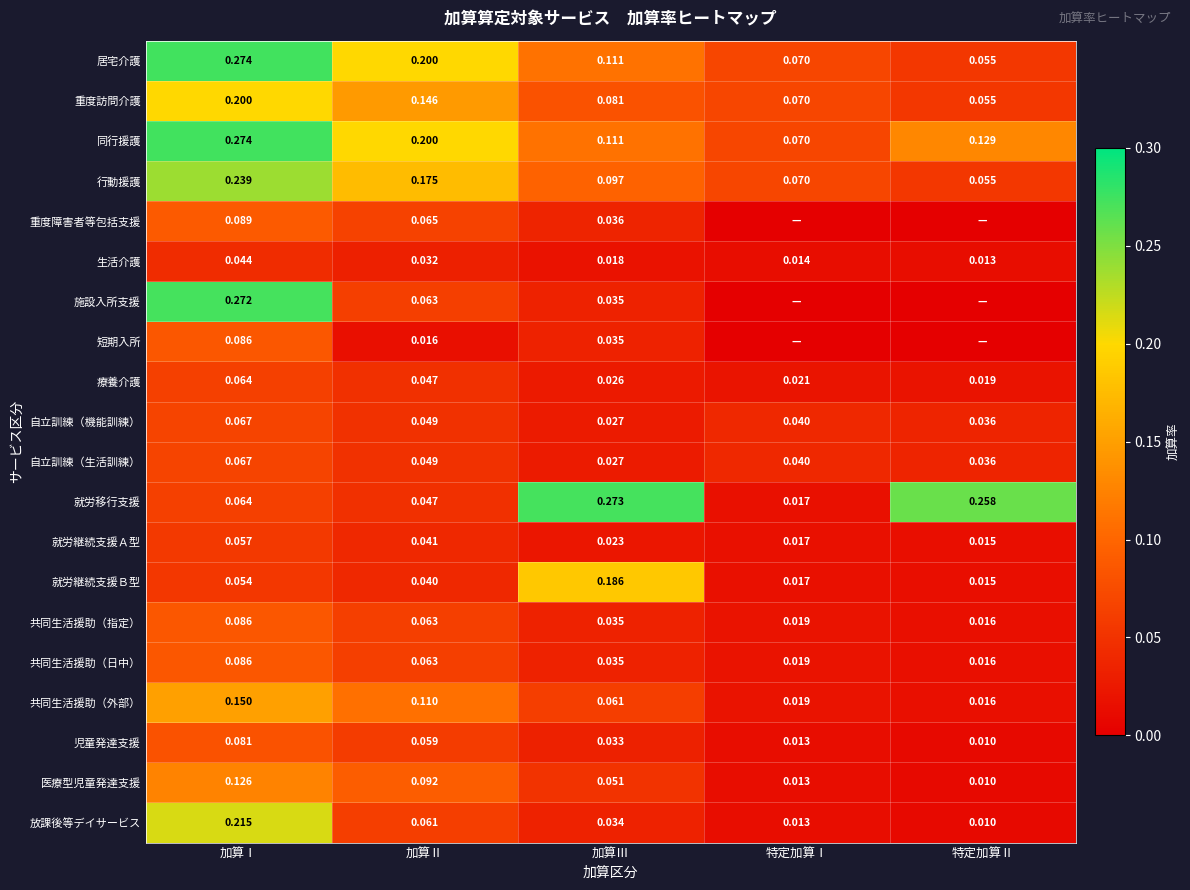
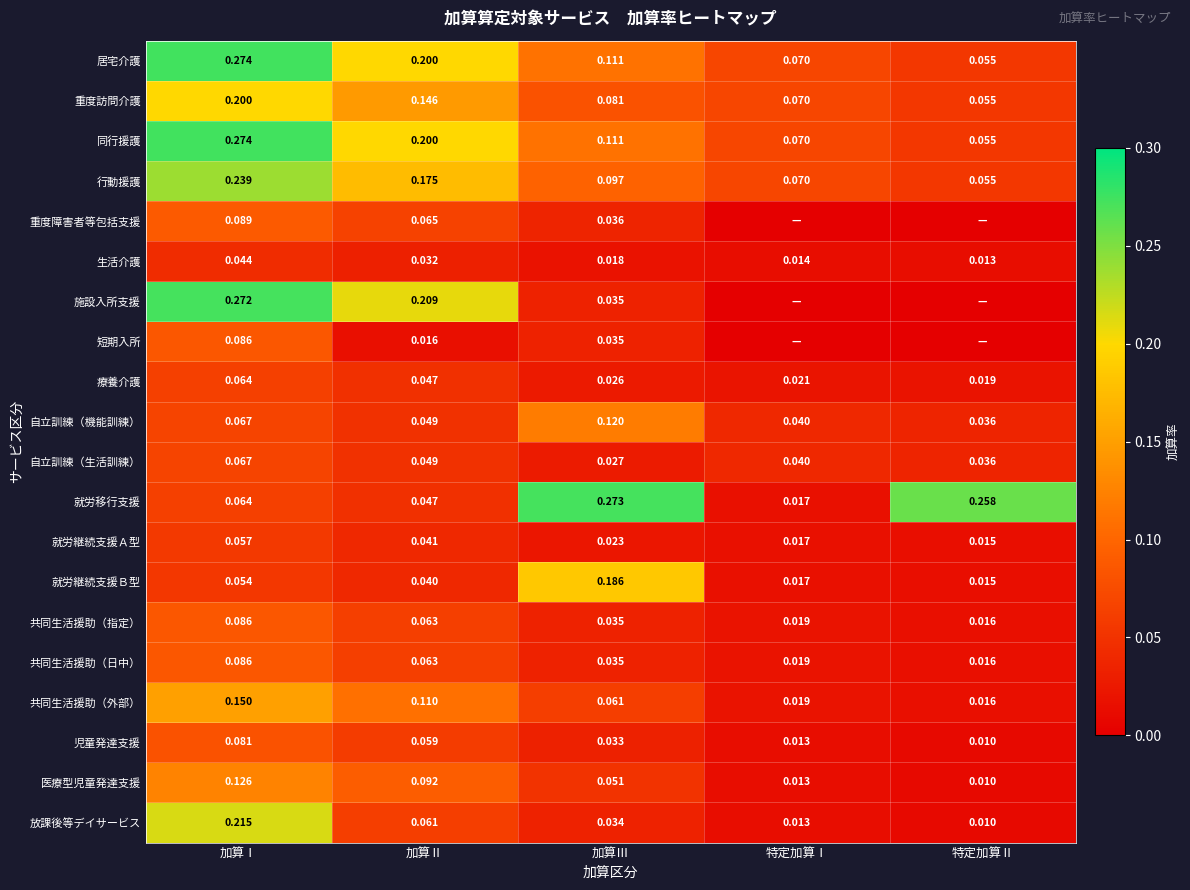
同行援護, 特定加算Ⅱ: 0.129 -> 0.055
施設入所支援, 加算Ⅱ: 0.063 -> 0.209
自立訓練（機能訓練）, 加算Ⅲ: 0.027 -> 0.120
